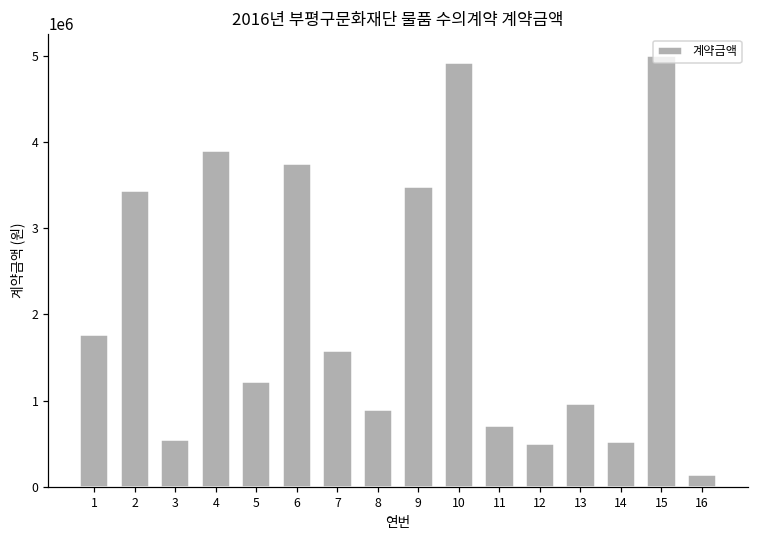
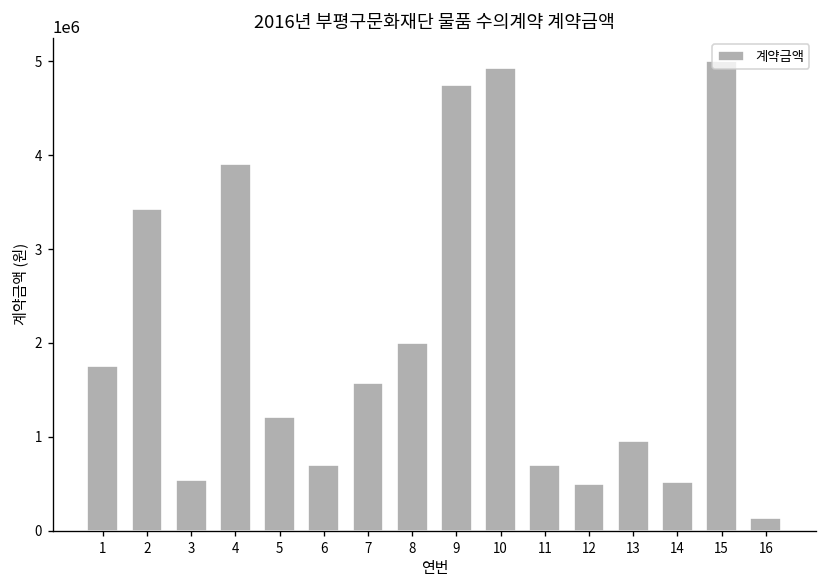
6: 3700000 -> 700000
8: 900000 -> 2000000
9: 3500000 -> 4800000
